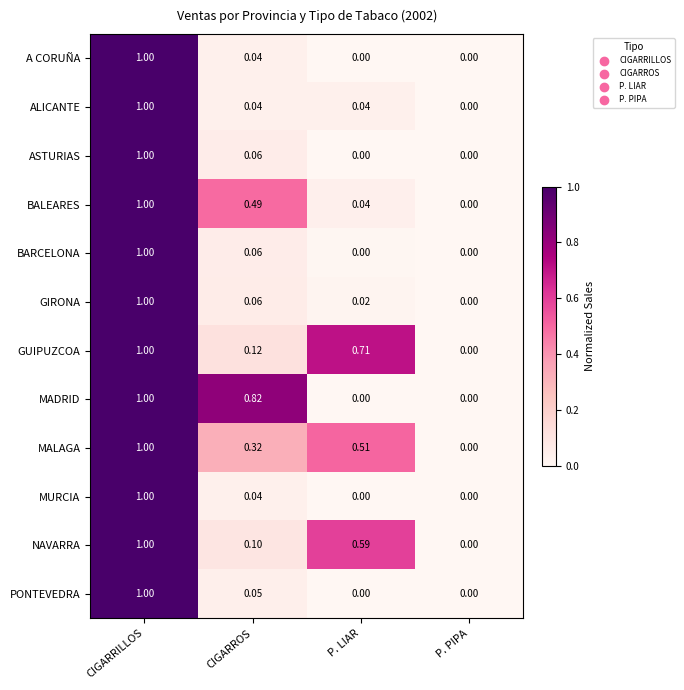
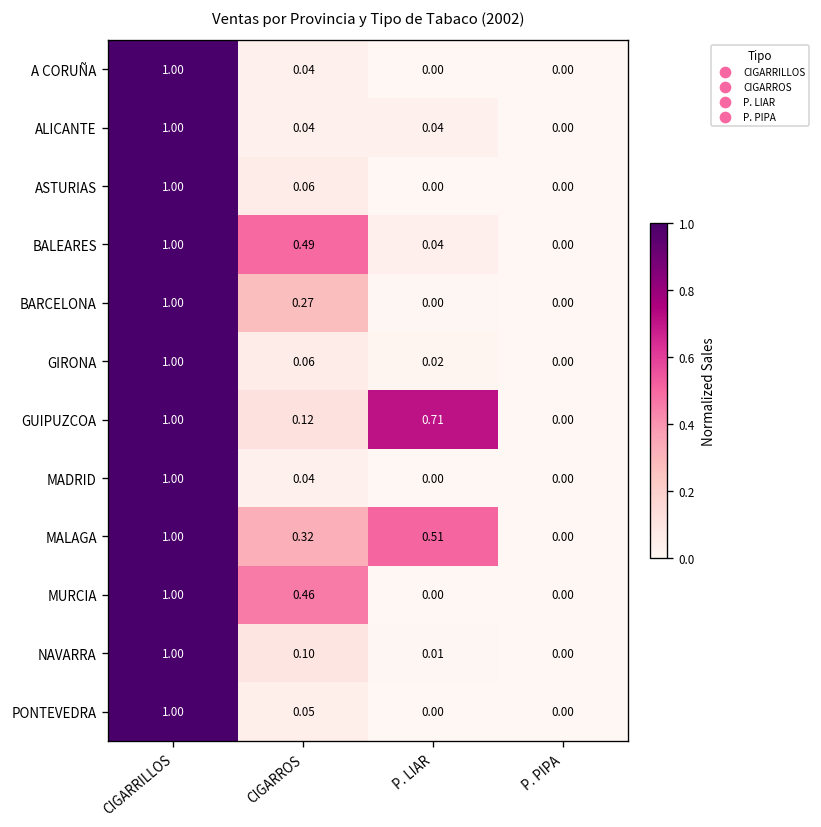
BARCELONA, CIGARROS: 0.06 -> 0.27
MADRID, CIGARROS: 0.82 -> 0.04
MURCIA, CIGARROS: 0.04 -> 0.46
NAVARRA, P. LIAR: 0.59 -> 0.01
